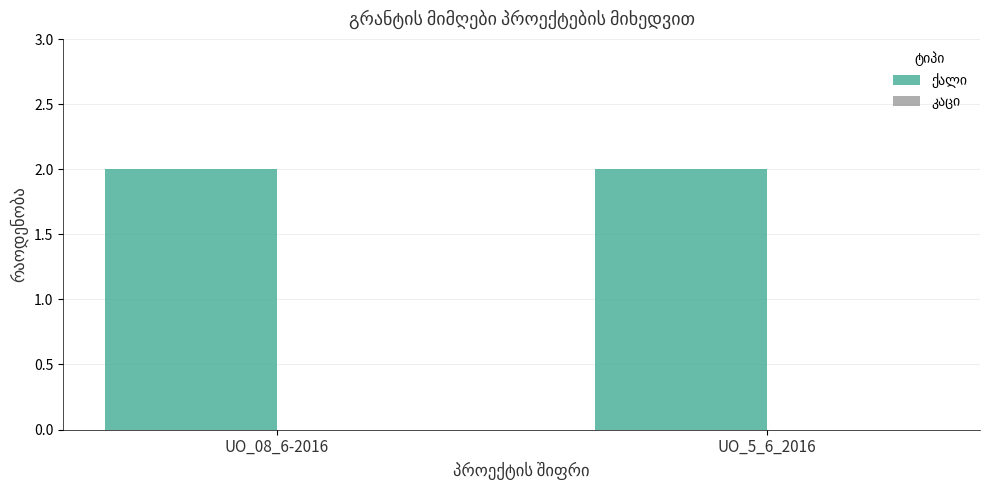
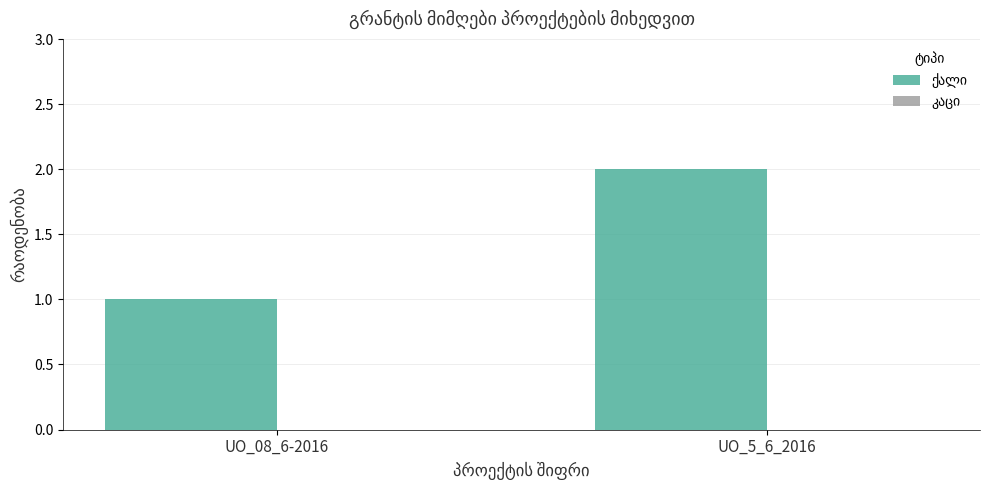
ქალი, UO_08_6-2016: 2 -> 1
